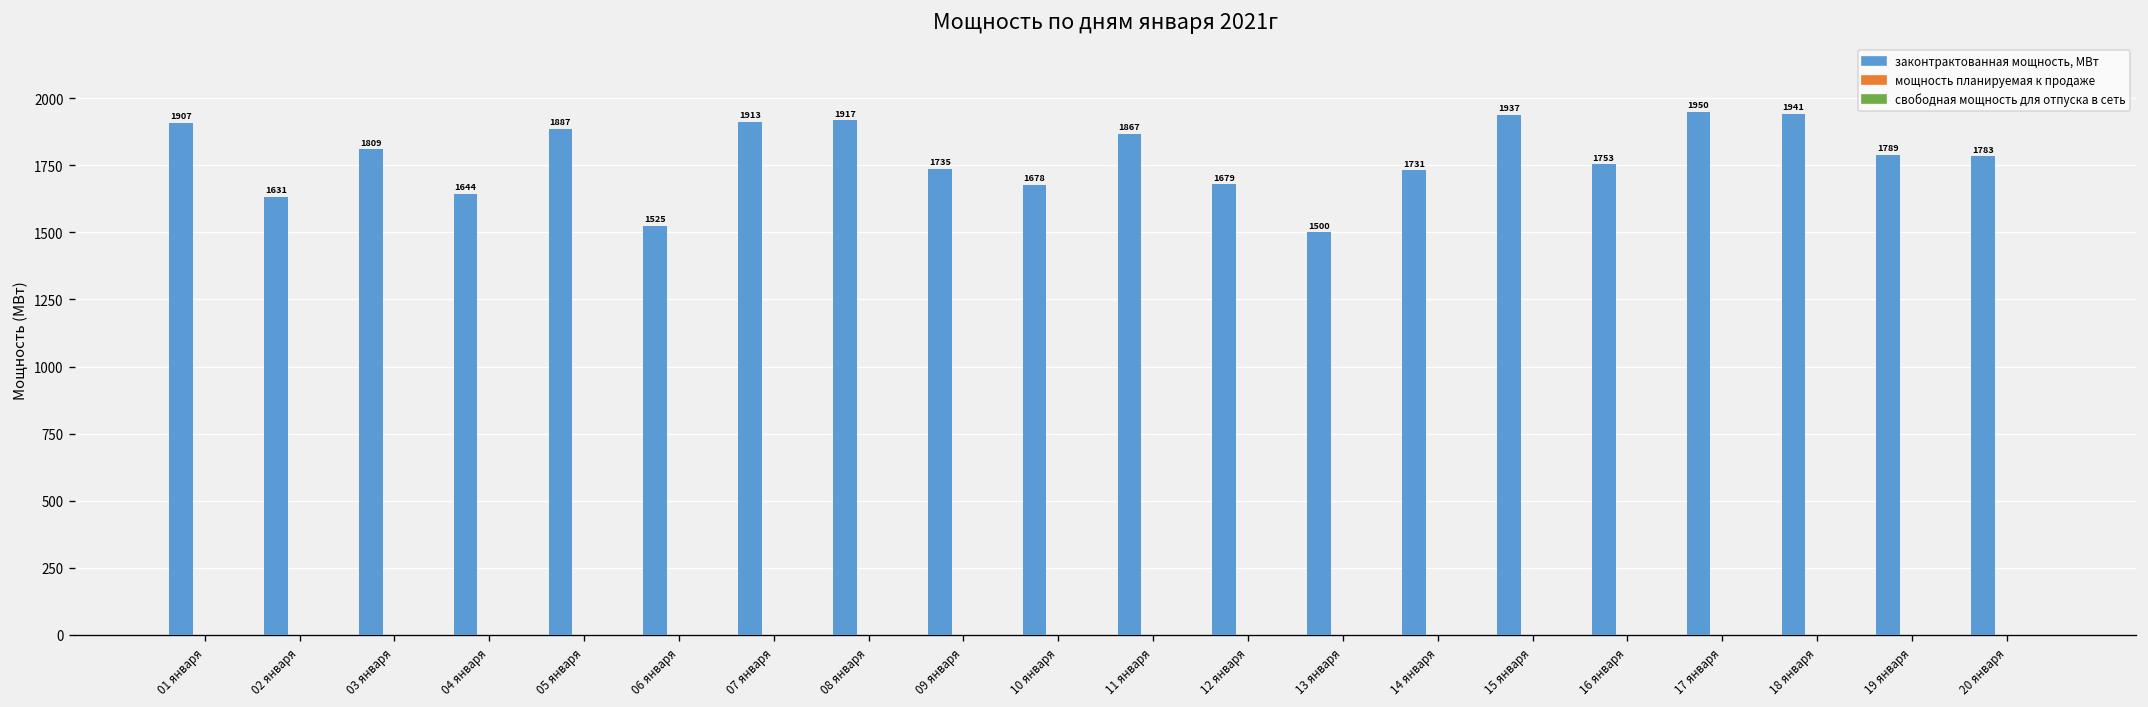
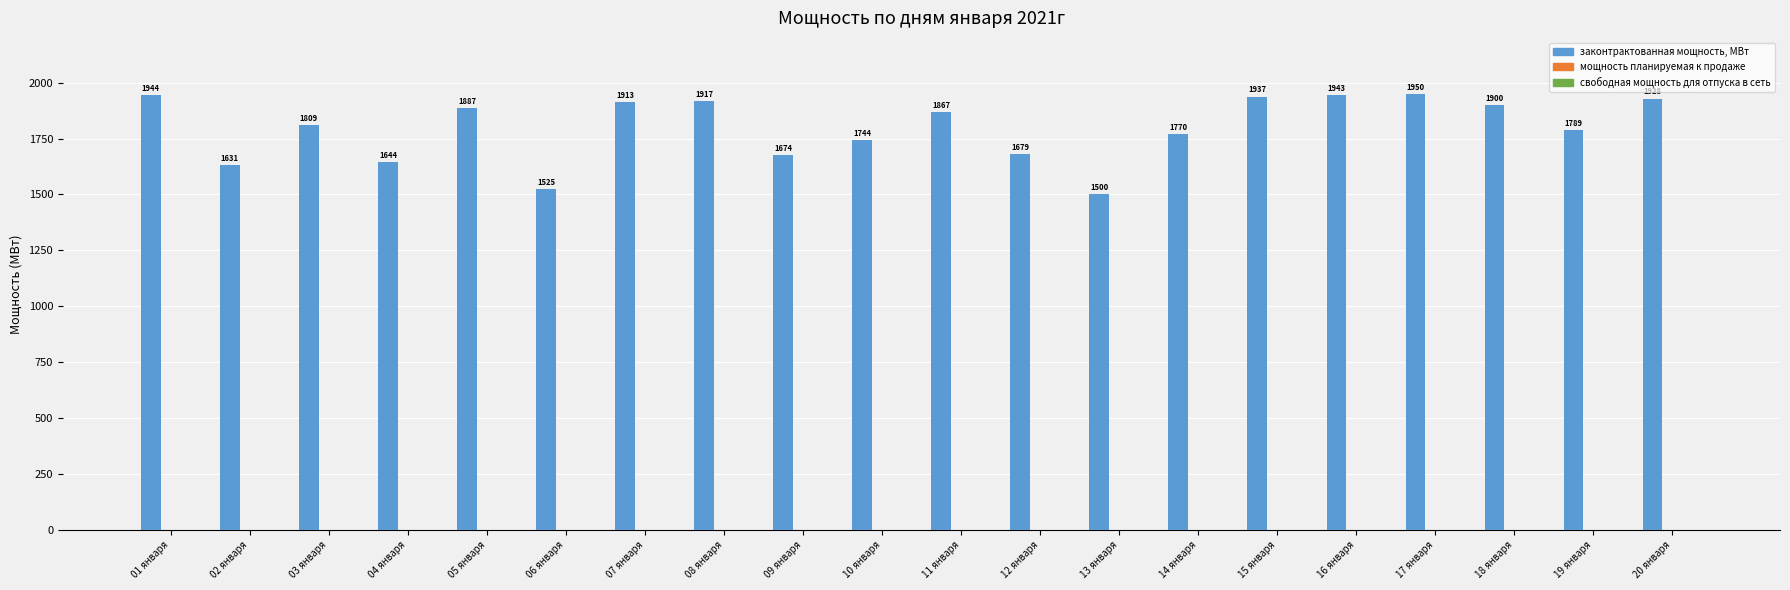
законтрактованная мощность, МВт, 01 января: 1907 -> 1944
законтрактованная мощность, МВт, 09 января: 1735 -> 1674
законтрактованная мощность, МВт, 10 января: 1678 -> 1744
законтрактованная мощность, МВт, 14 января: 1731 -> 1770
законтрактованная мощность, МВт, 16 января: 1753 -> 1943
законтрактованная мощность, МВт, 18 января: 1941 -> 1900
законтрактованная мощность, МВт, 20 января: 1780 -> 1930
